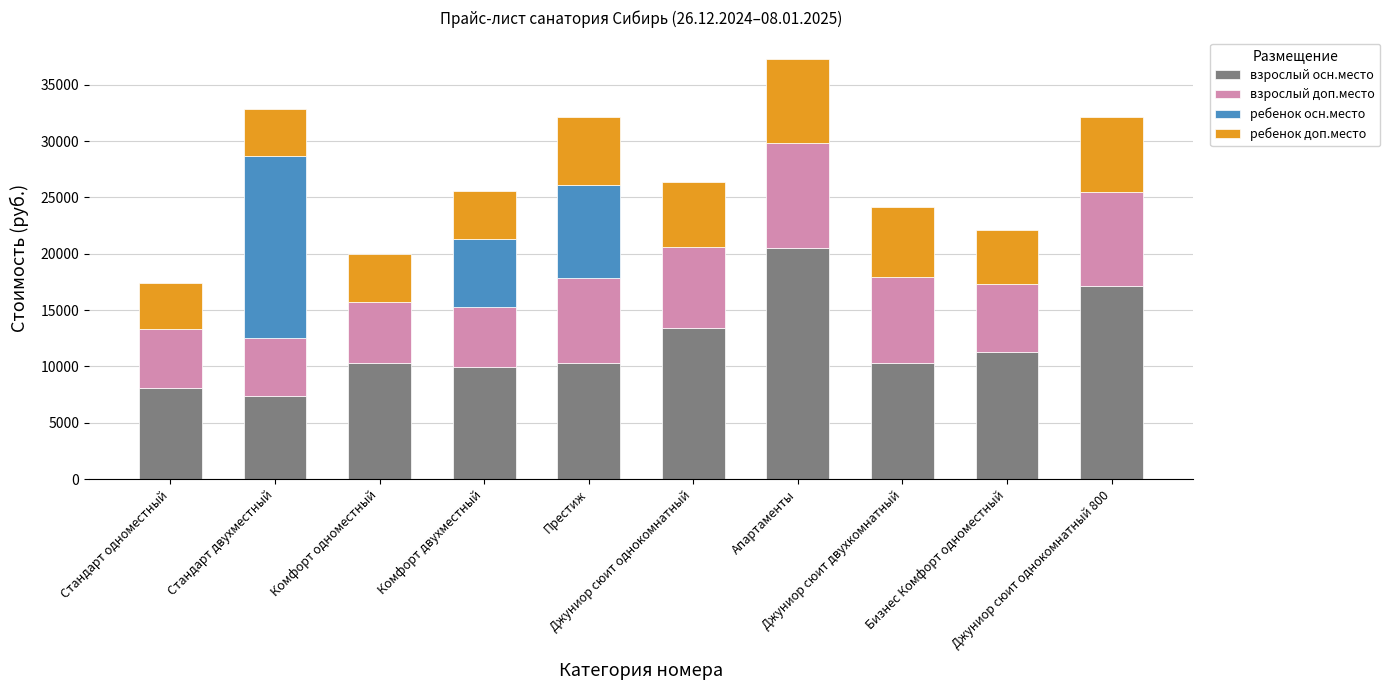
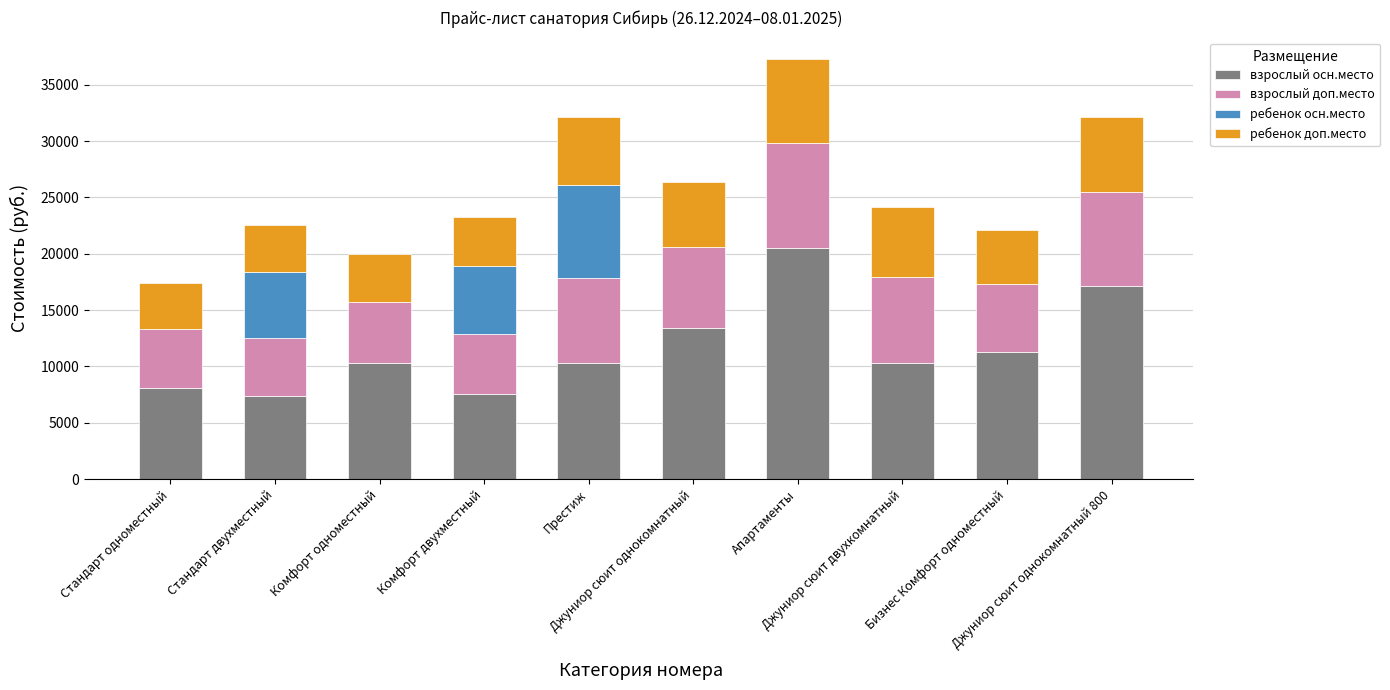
ребенок осн.место, Стандарт двухместный: 16100 -> 5900
взрослый осн.место, Комфорт двухместный: 9900 -> 7600
